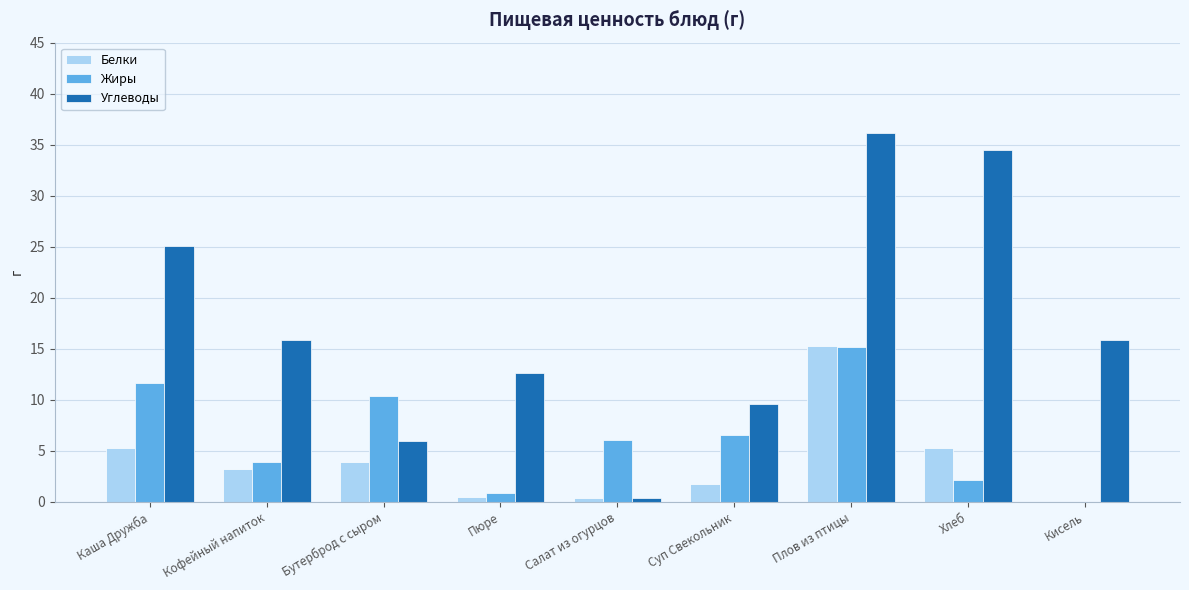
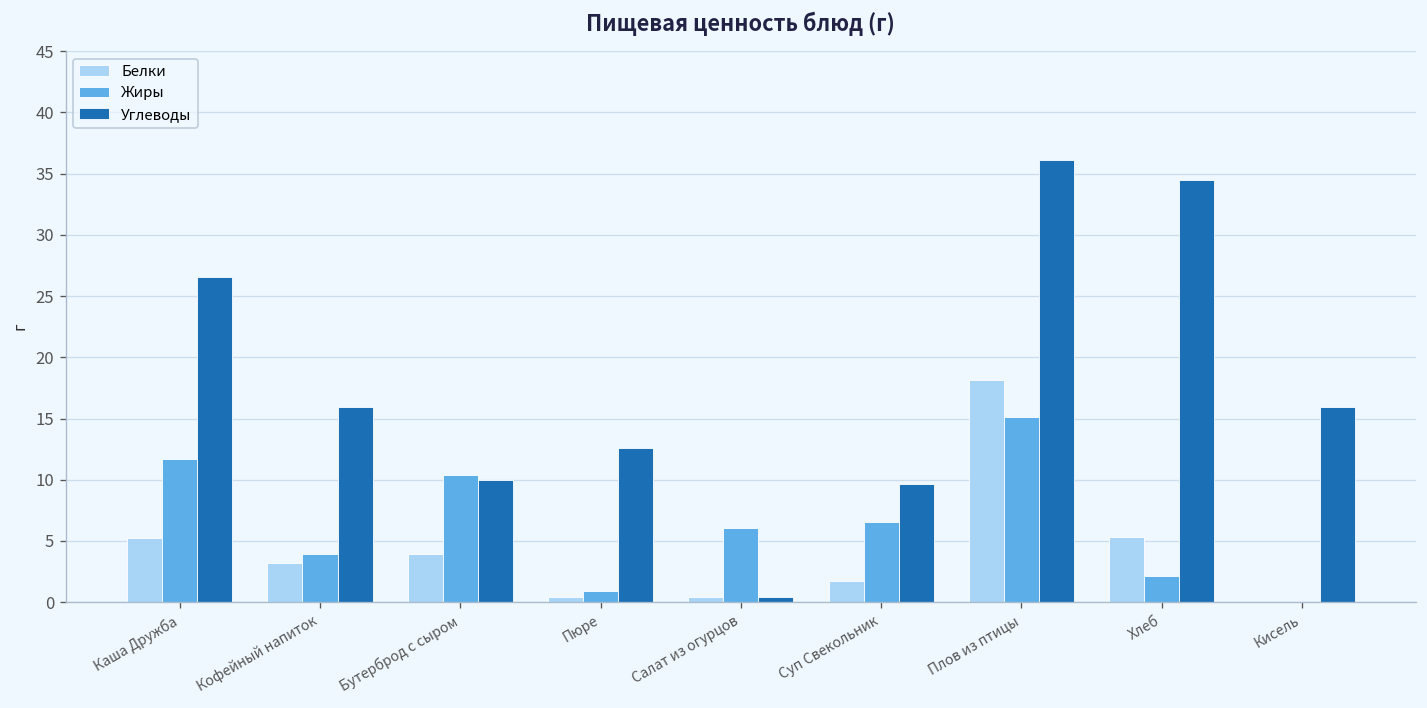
Углеводы, Каша Дружба: 25.1 -> 26.6
Углеводы, Бутерброд с сыром: 6.0 -> 10.0
Белки, Плов из птицы: 15.2 -> 18.1
